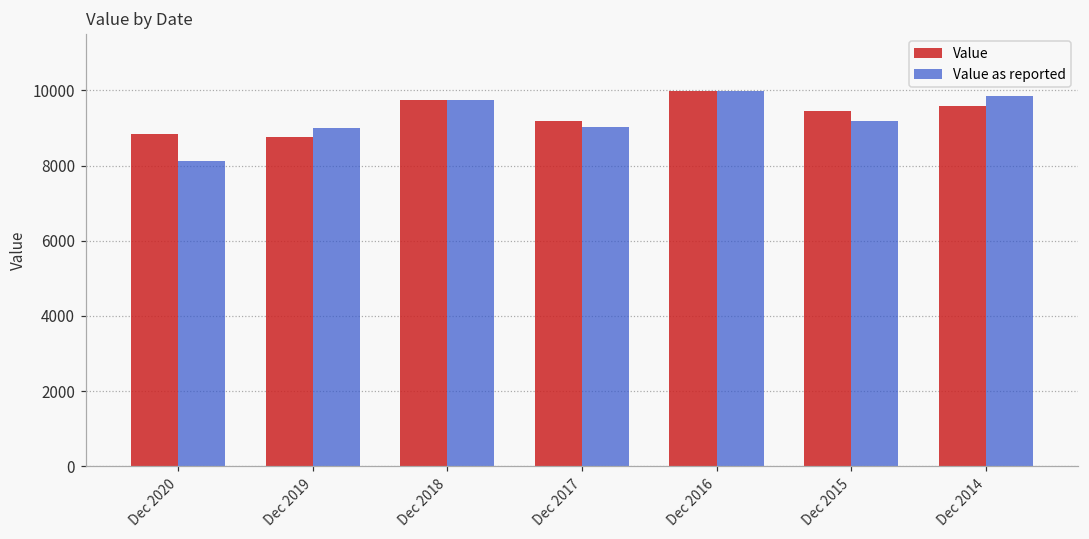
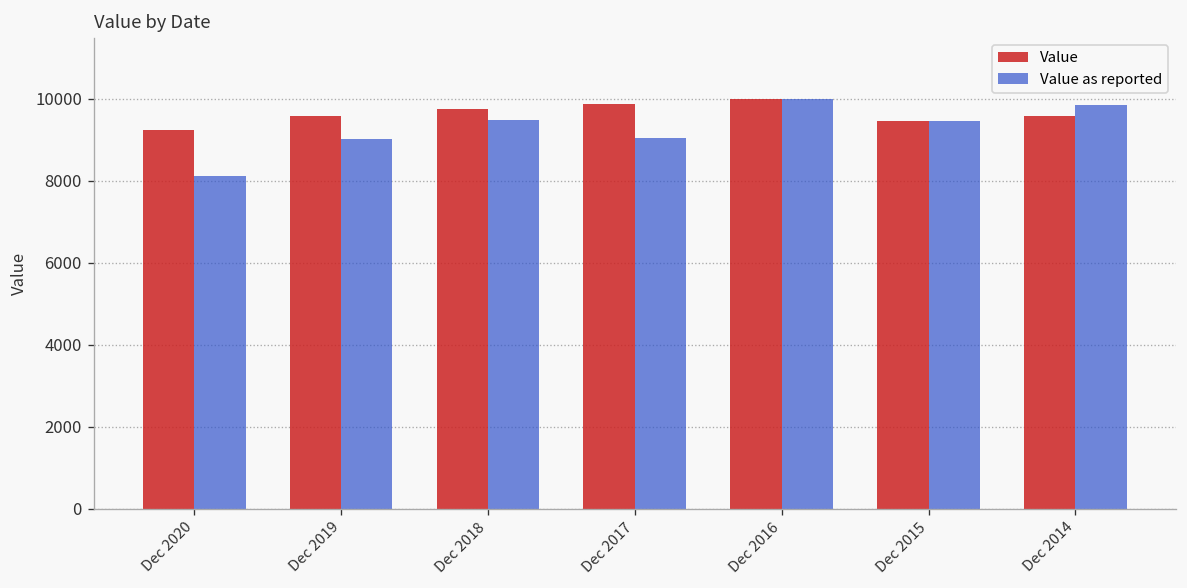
Value, Dec 2020: 8800 -> 9200
Value, Dec 2019: 8800 -> 9600
Value as reported, Dec 2018: 9700 -> 9500
Value, Dec 2017: 9200 -> 9900
Value as reported, Dec 2015: 9200 -> 9400
